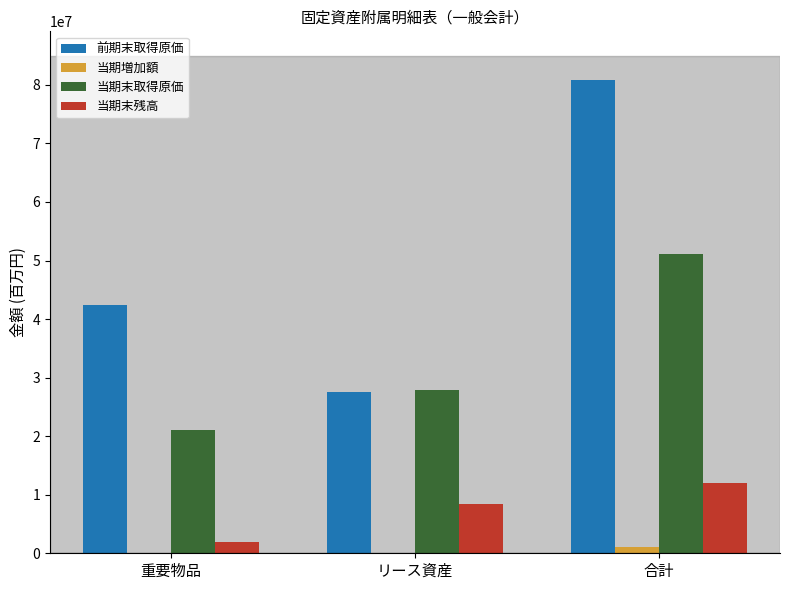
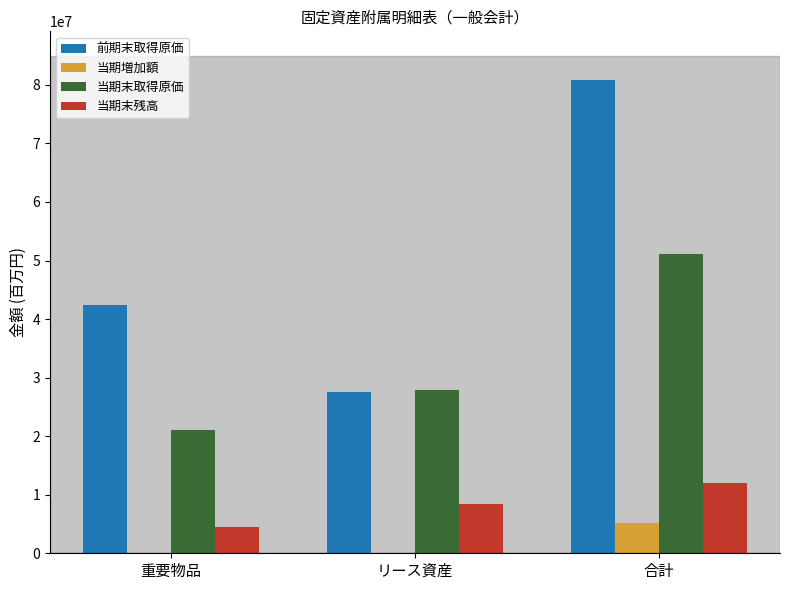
当期末残高, 重要物品: 2000000 -> 4000000
当期増加額, 合計: 1000000 -> 5000000
